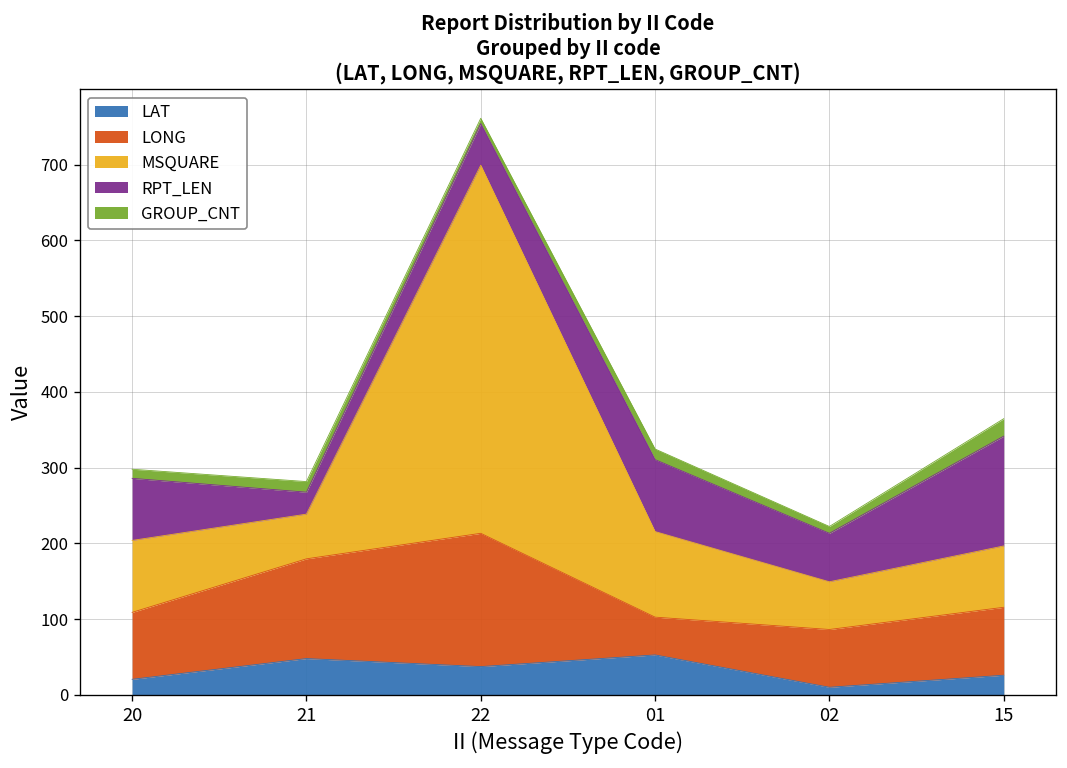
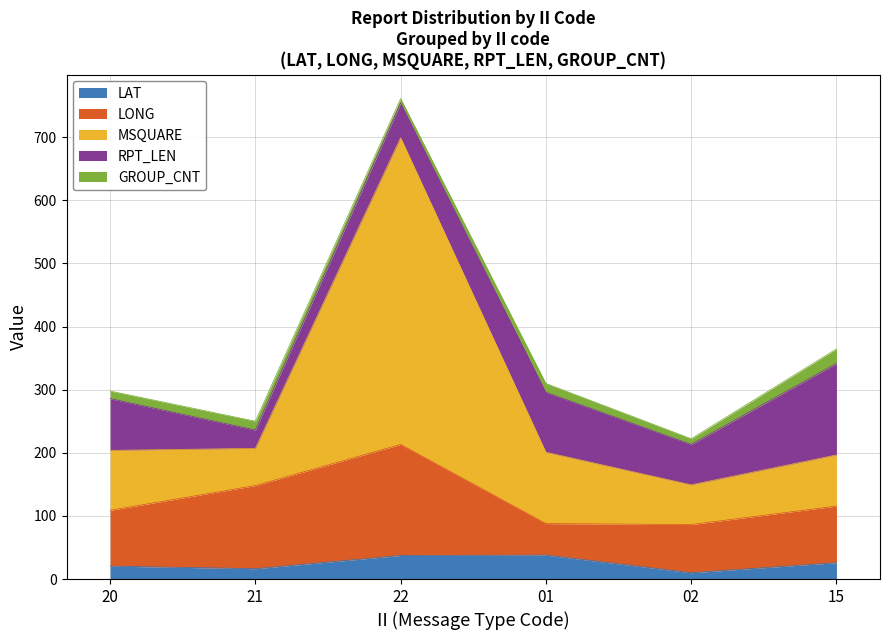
LAT, 21: 50 -> 20
LAT, 01: 50 -> 40
